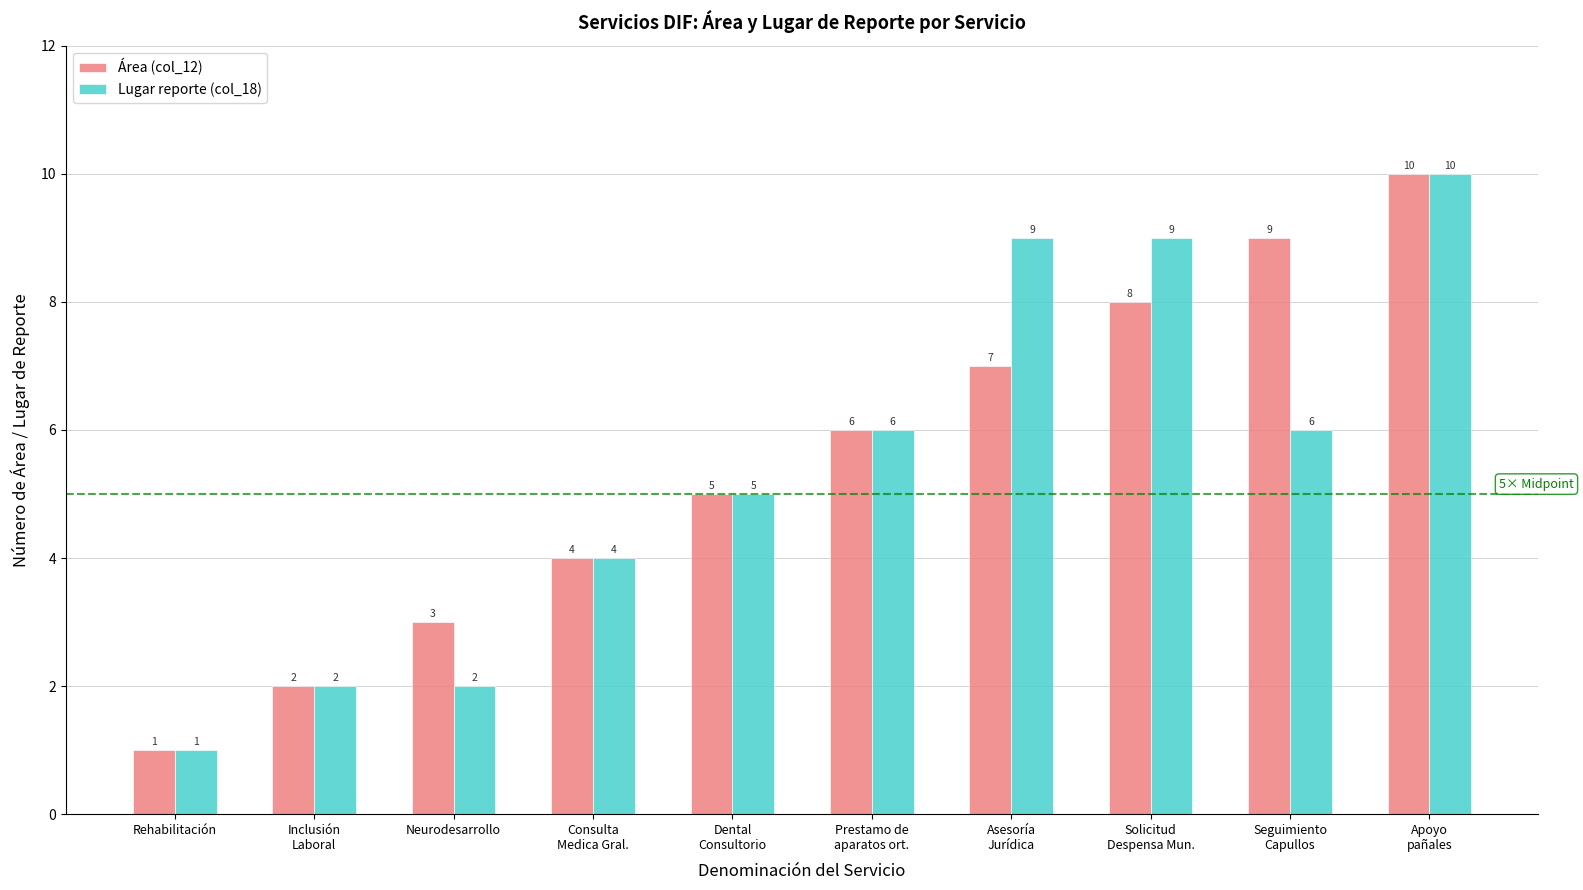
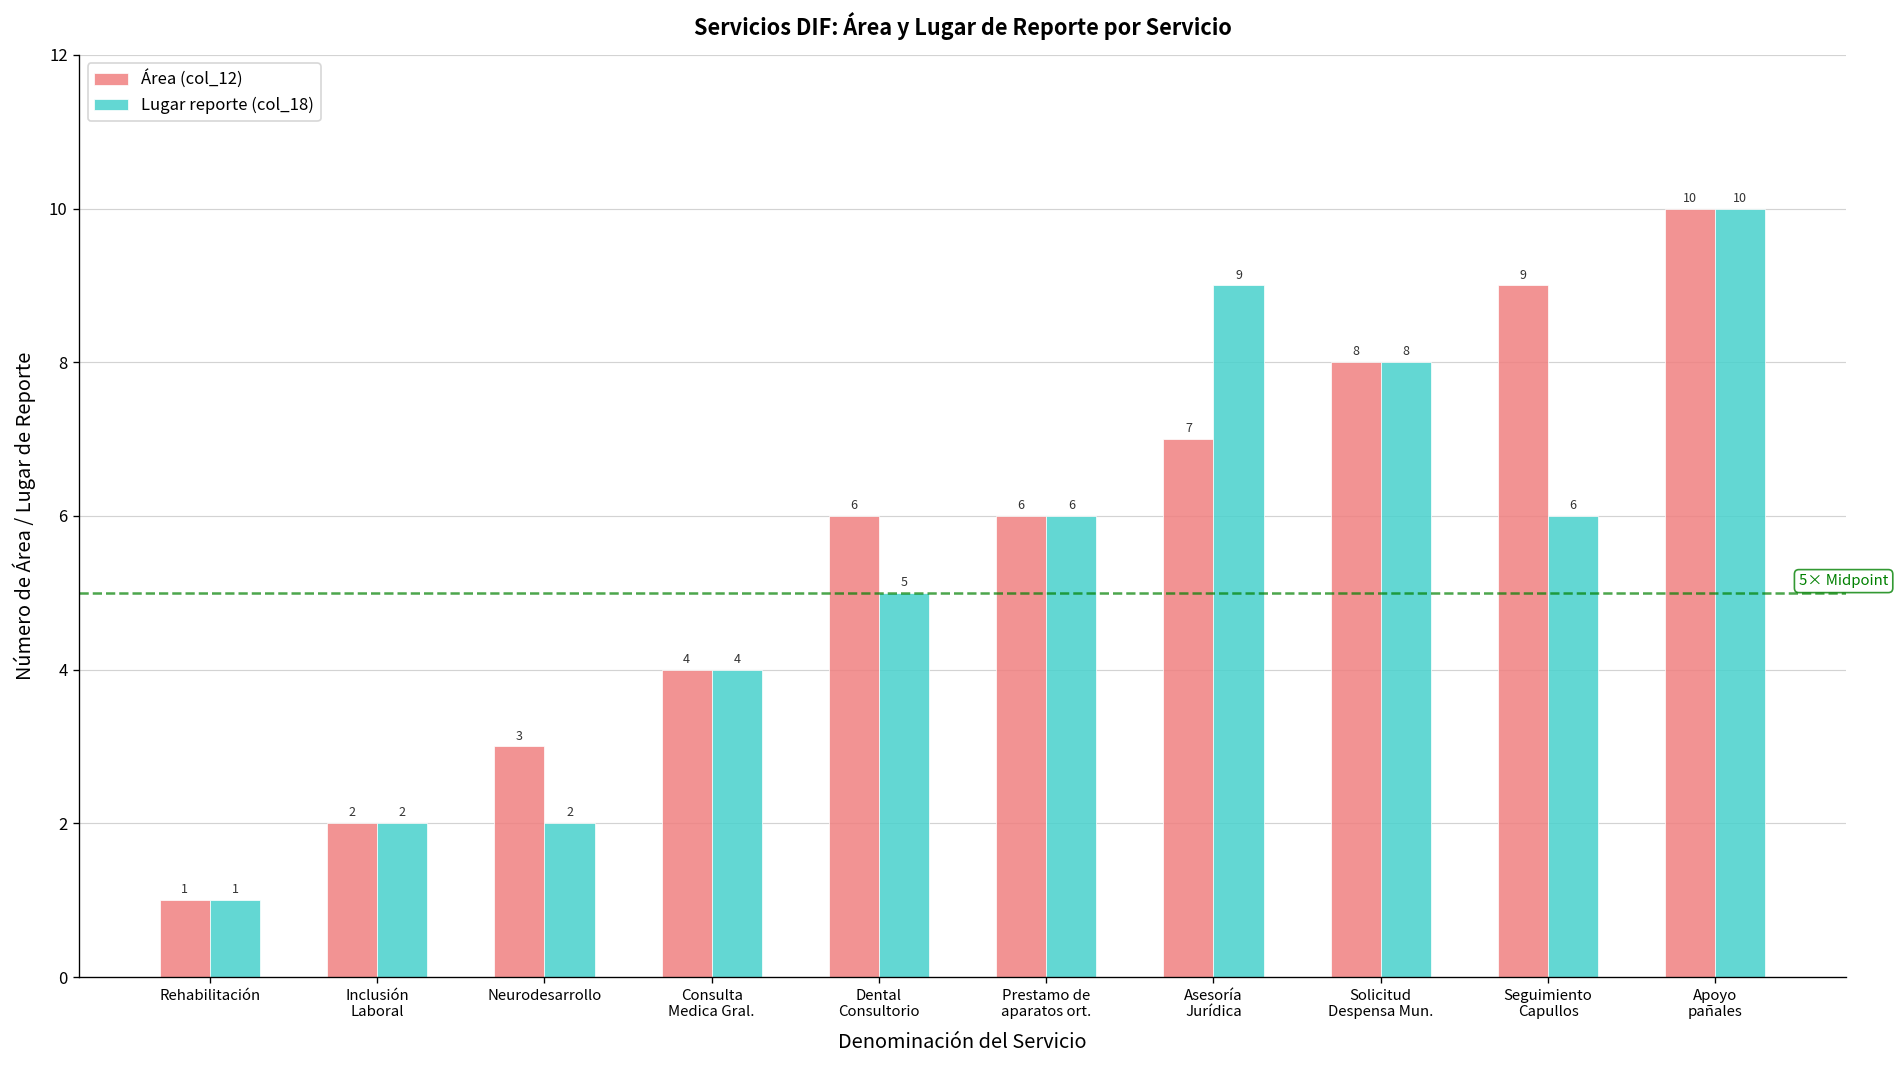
Área (col_12), Dental Consultorio: 5 -> 6
Lugar reporte (col_18), Solicitud Despensa Mun.: 9 -> 8
